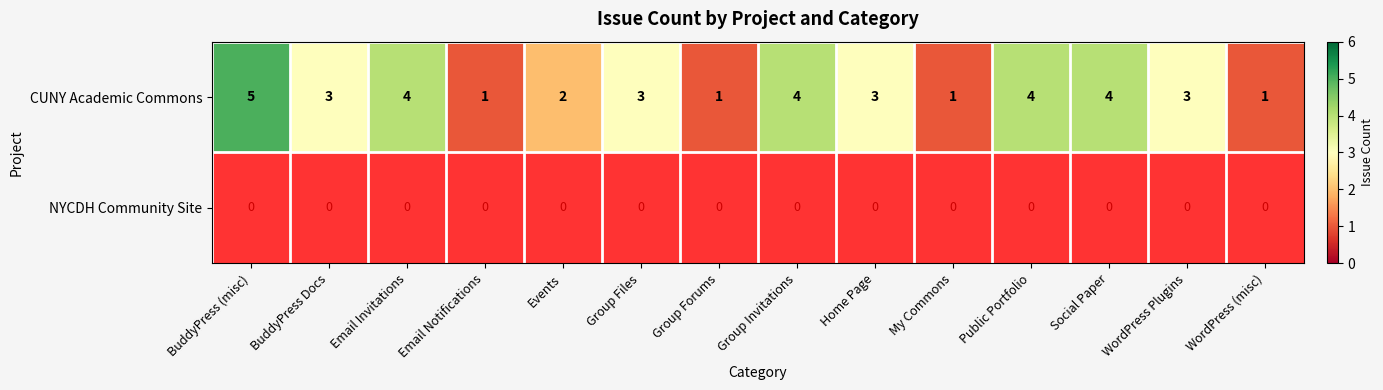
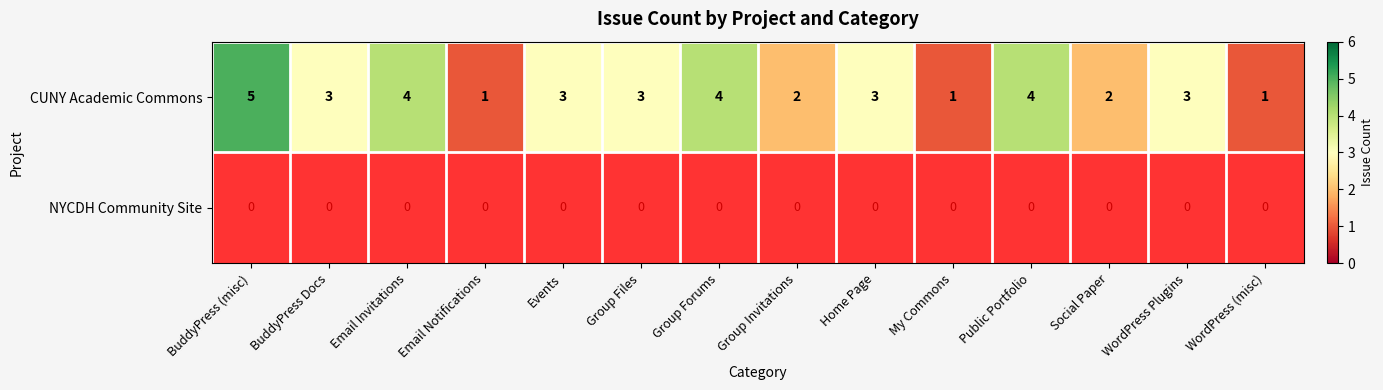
CUNY Academic Commons, Events: 2 -> 3
CUNY Academic Commons, Group Forums: 1 -> 4
CUNY Academic Commons, Group Invitations: 4 -> 2
CUNY Academic Commons, Social Paper: 4 -> 2
